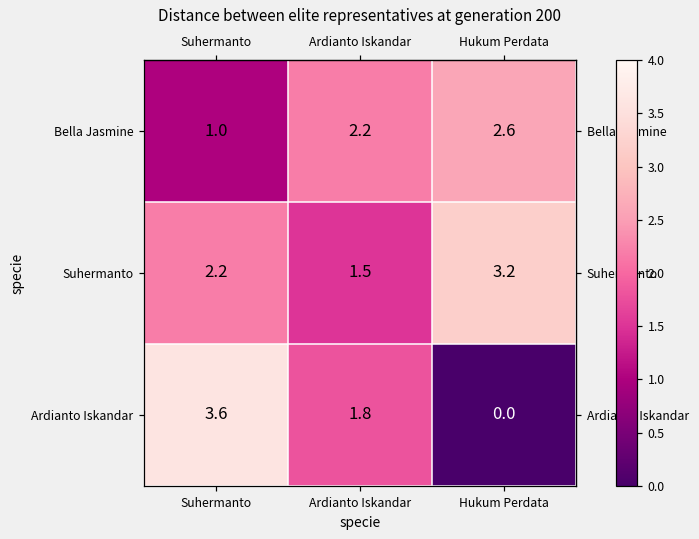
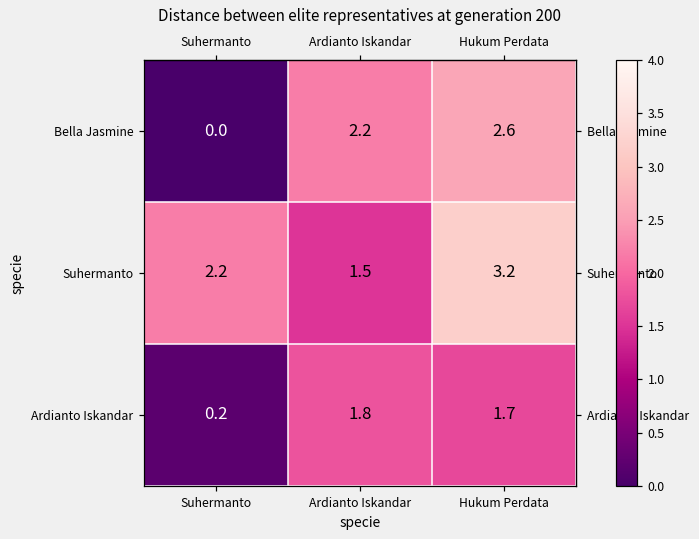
Bella Jasmine, Suhermanto: 1.0 -> 0.0
Ardianto Iskandar, Suhermanto: 3.6 -> 0.2
Ardianto Iskandar, Hukum Perdata: 0.0 -> 1.7
